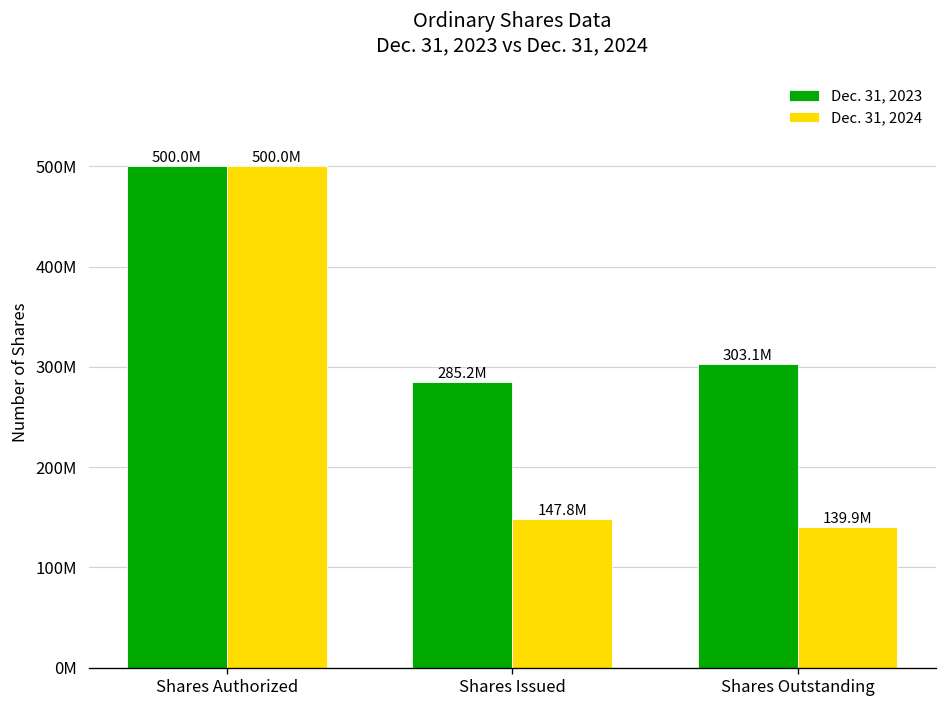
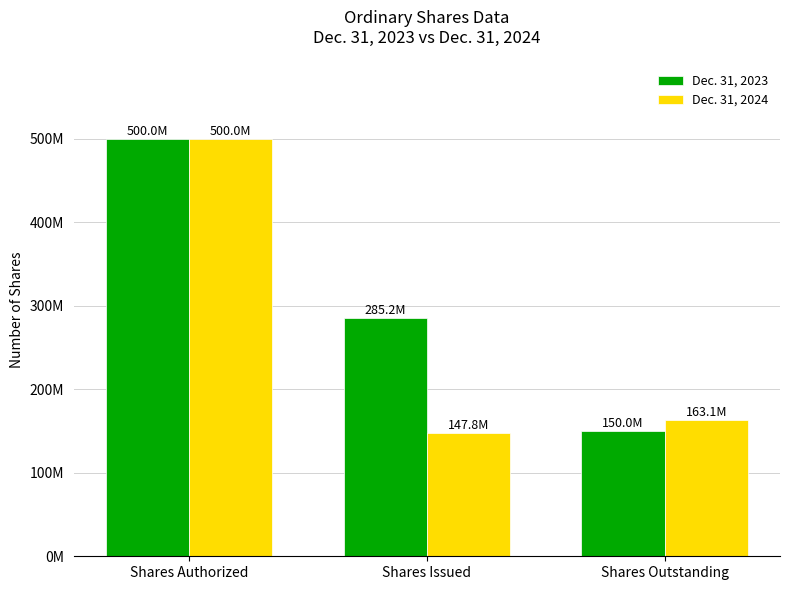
Dec. 31, 2023, Shares Outstanding: 303.1M -> 150.0M
Dec. 31, 2024, Shares Outstanding: 139.9M -> 163.1M
